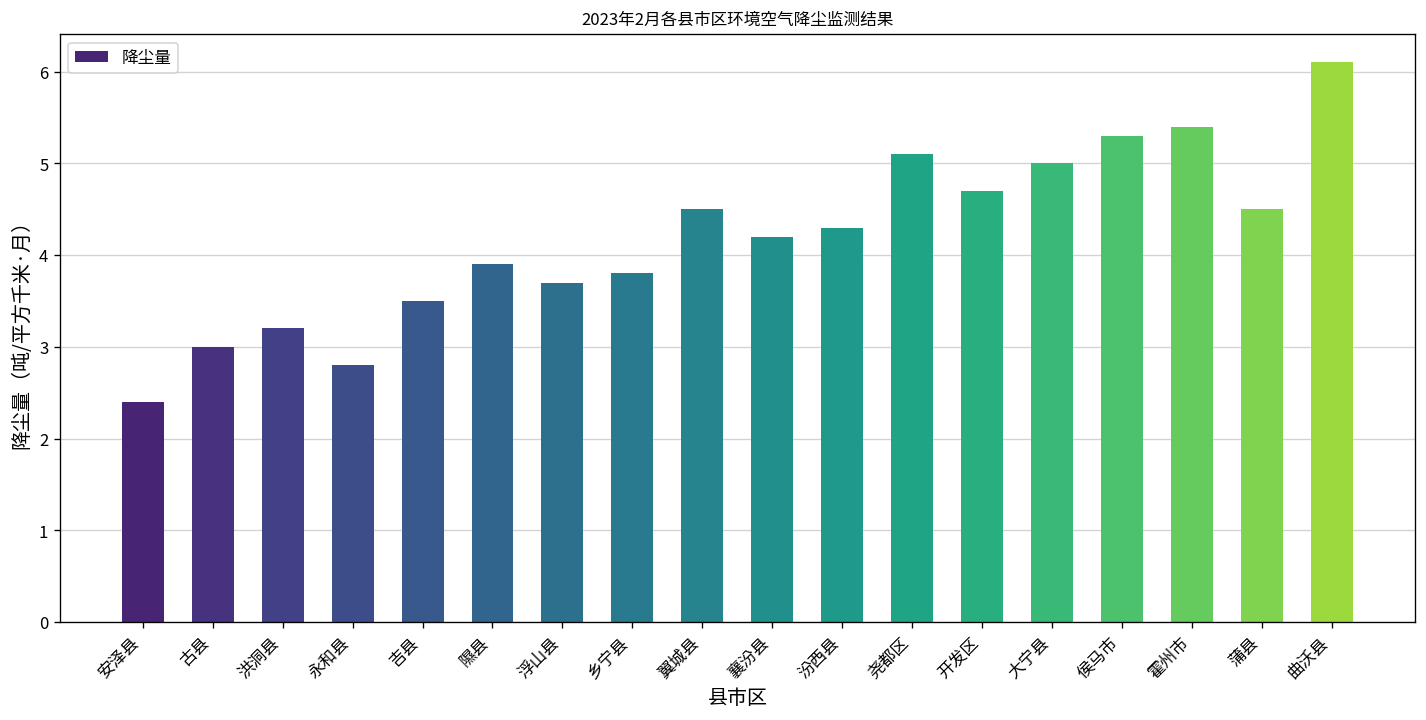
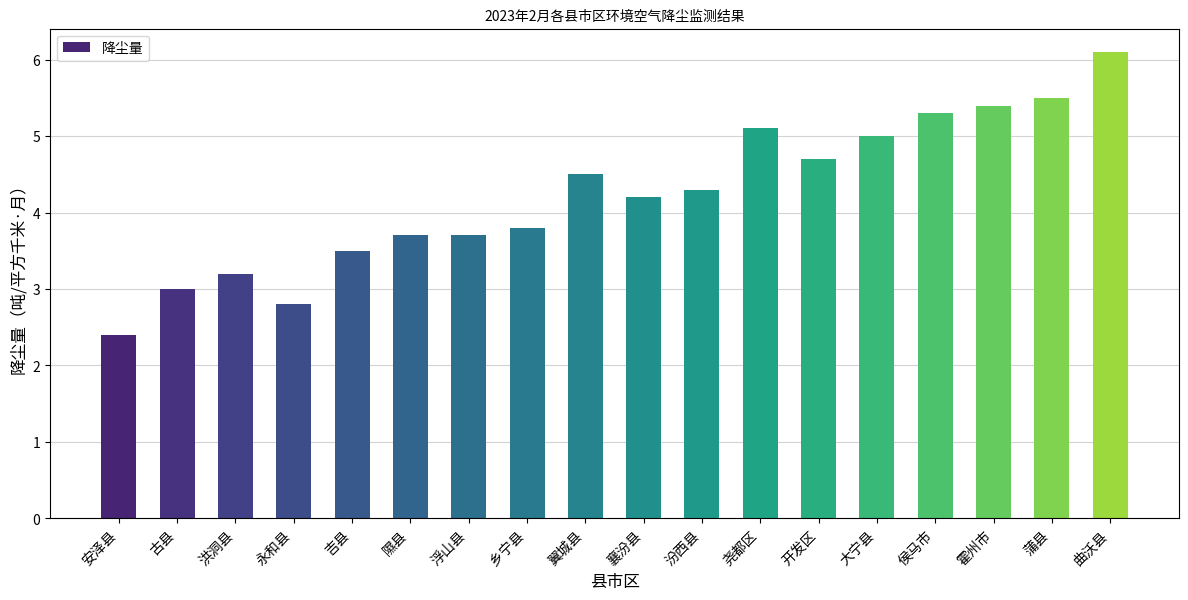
隰县: 3.9 -> 3.7
蒲县: 4.5 -> 5.5
